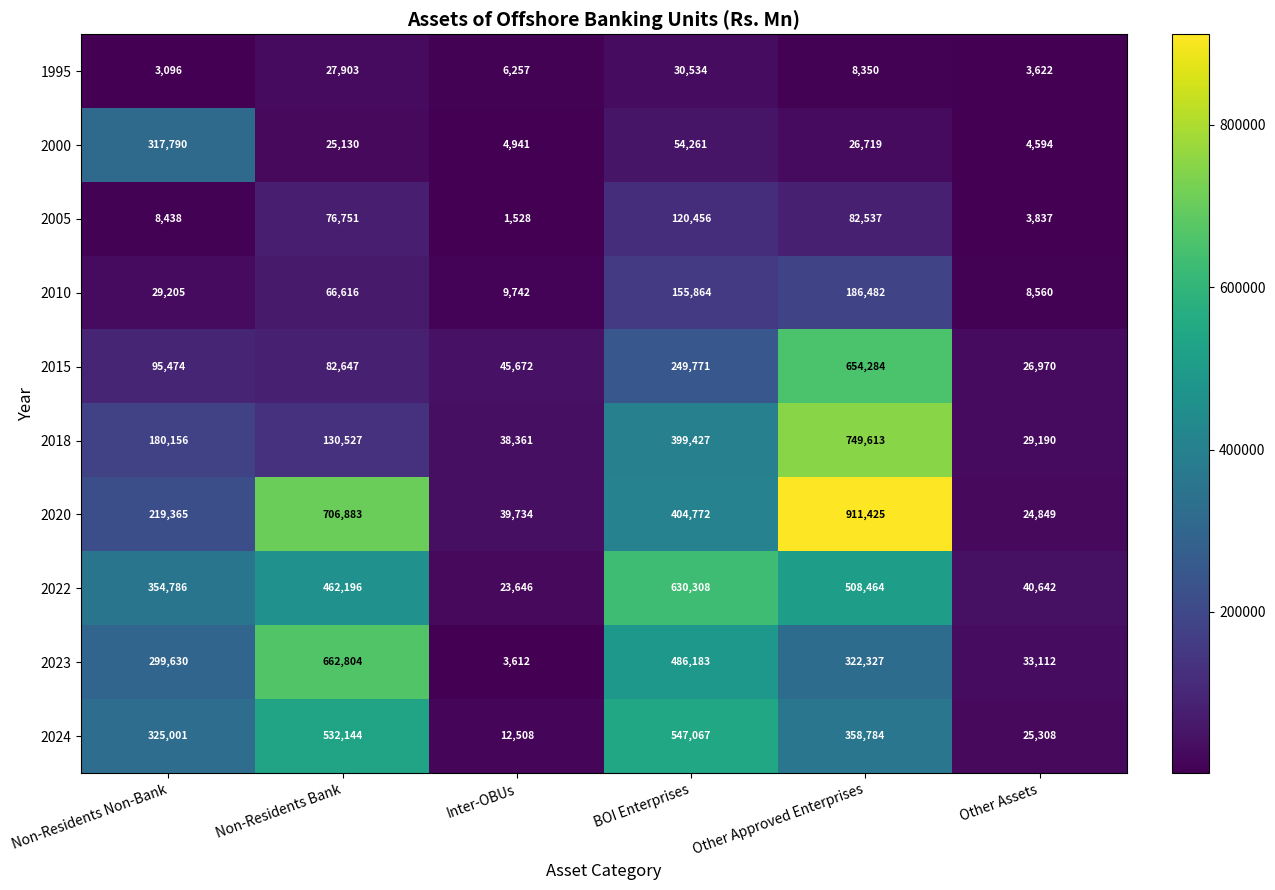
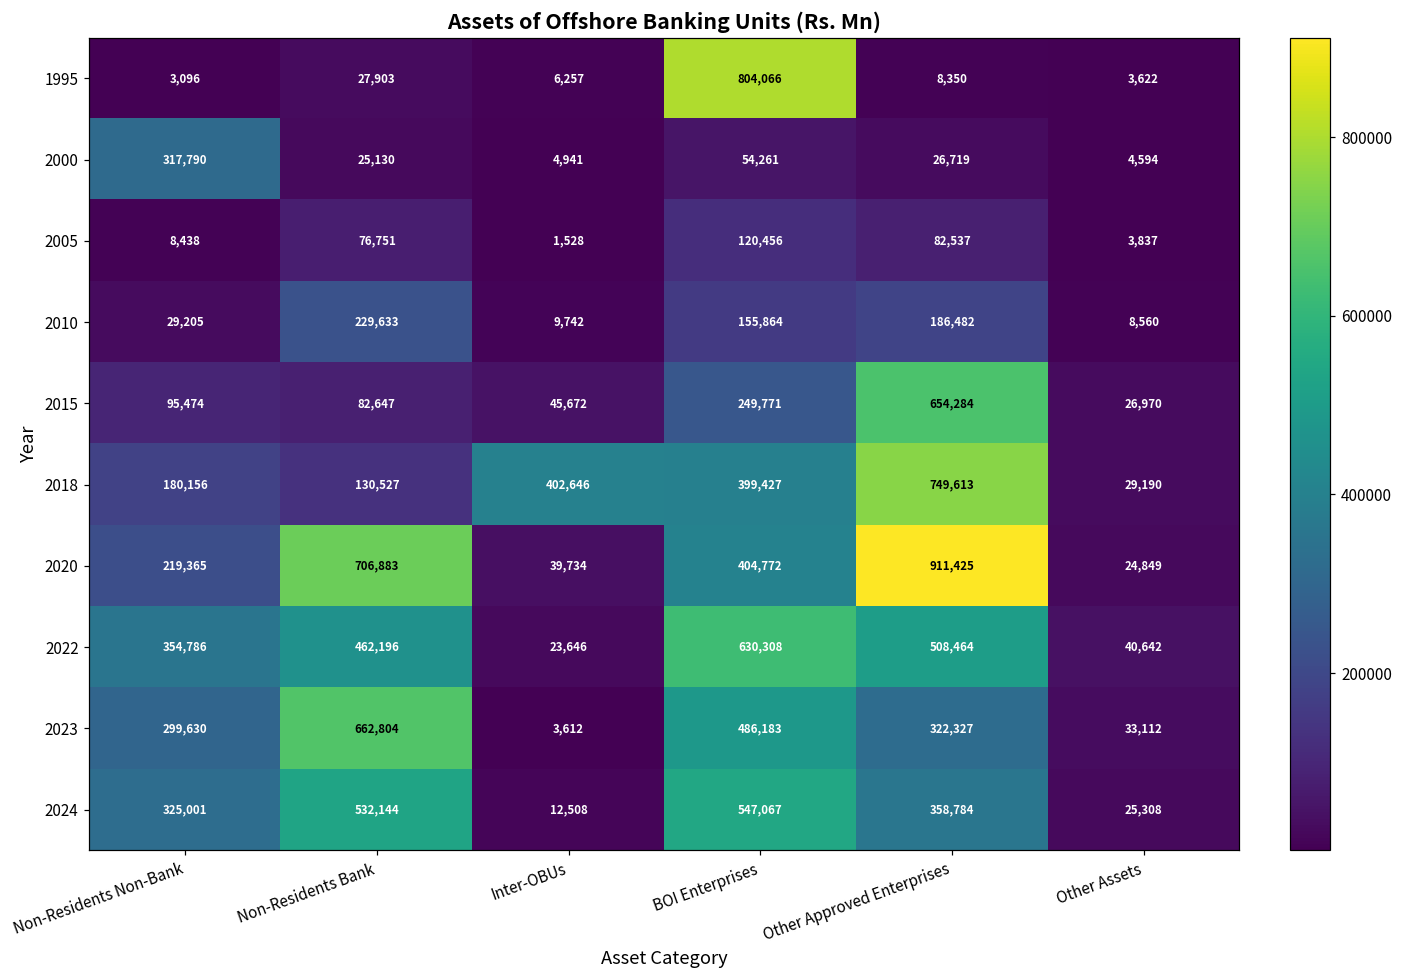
1995, BOI Enterprises: 30,534 -> 804,066
2010, Non-Residents Bank: 66,616 -> 229,633
2018, Inter-OBUs: 38,361 -> 402,646
